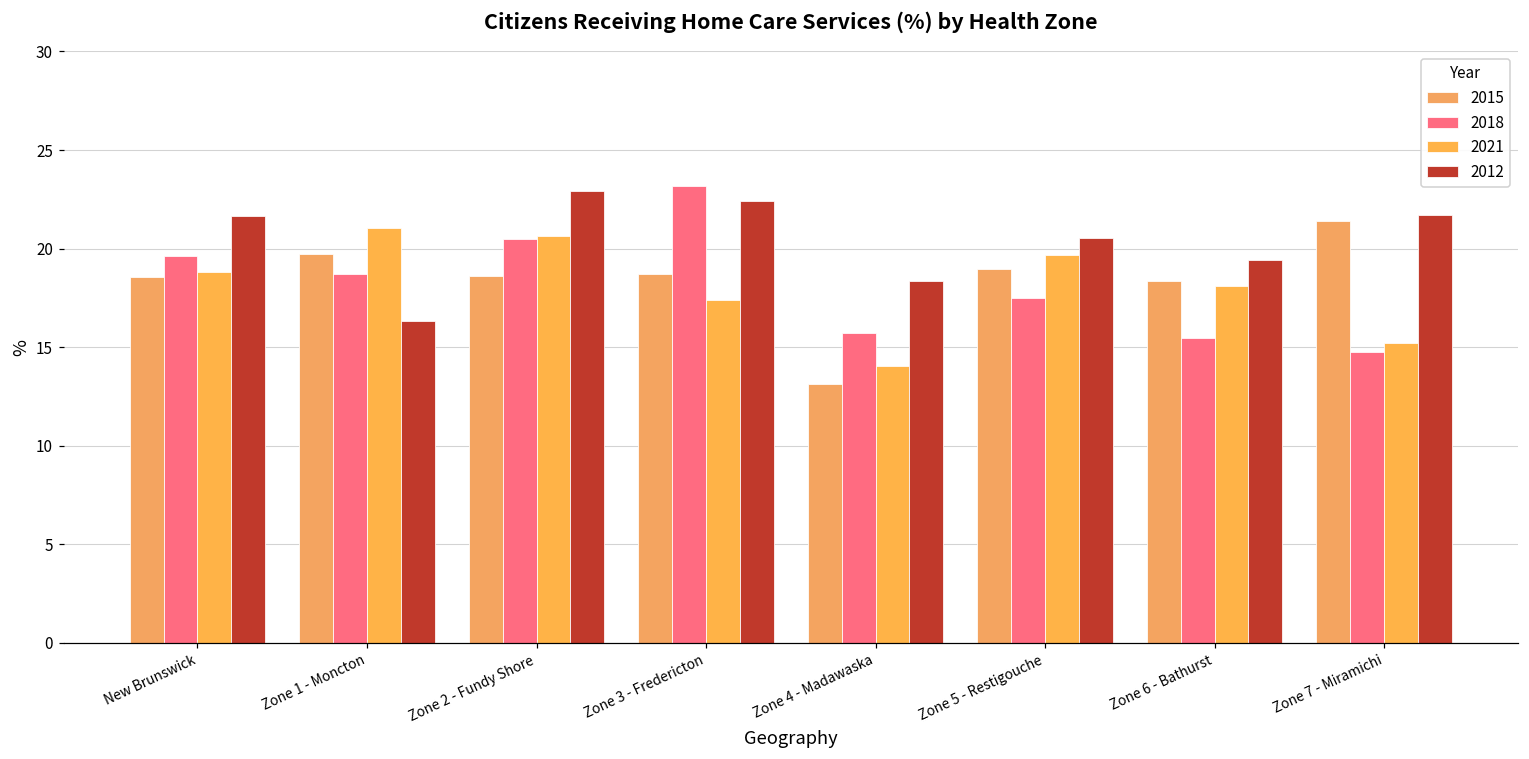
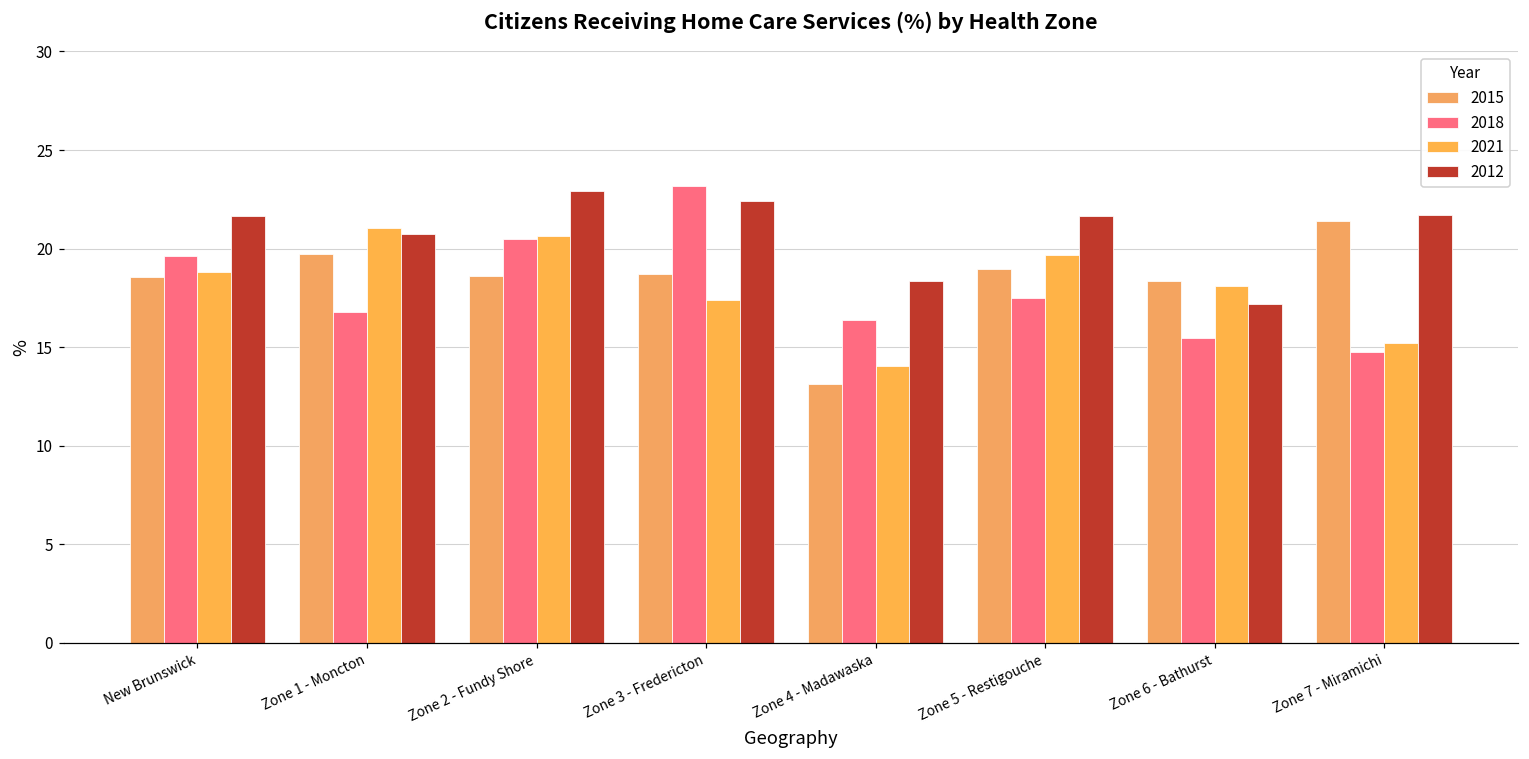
2018, Zone 1 - Moncton: 18.7 -> 16.8
2012, Zone 1 - Moncton: 16.3 -> 20.7
2018, Zone 4 - Madawaska: 15.7 -> 16.4
2012, Zone 5 - Restigouche: 20.6 -> 21.7
2012, Zone 6 - Bathurst: 19.4 -> 17.2
